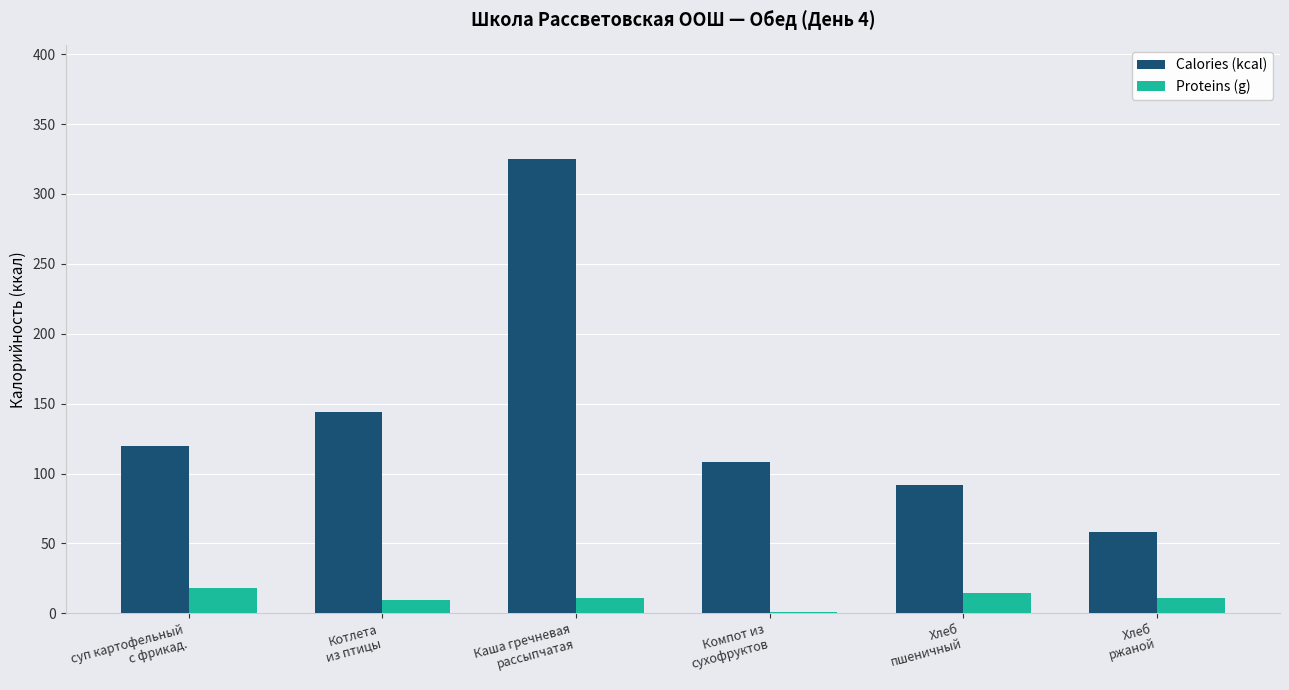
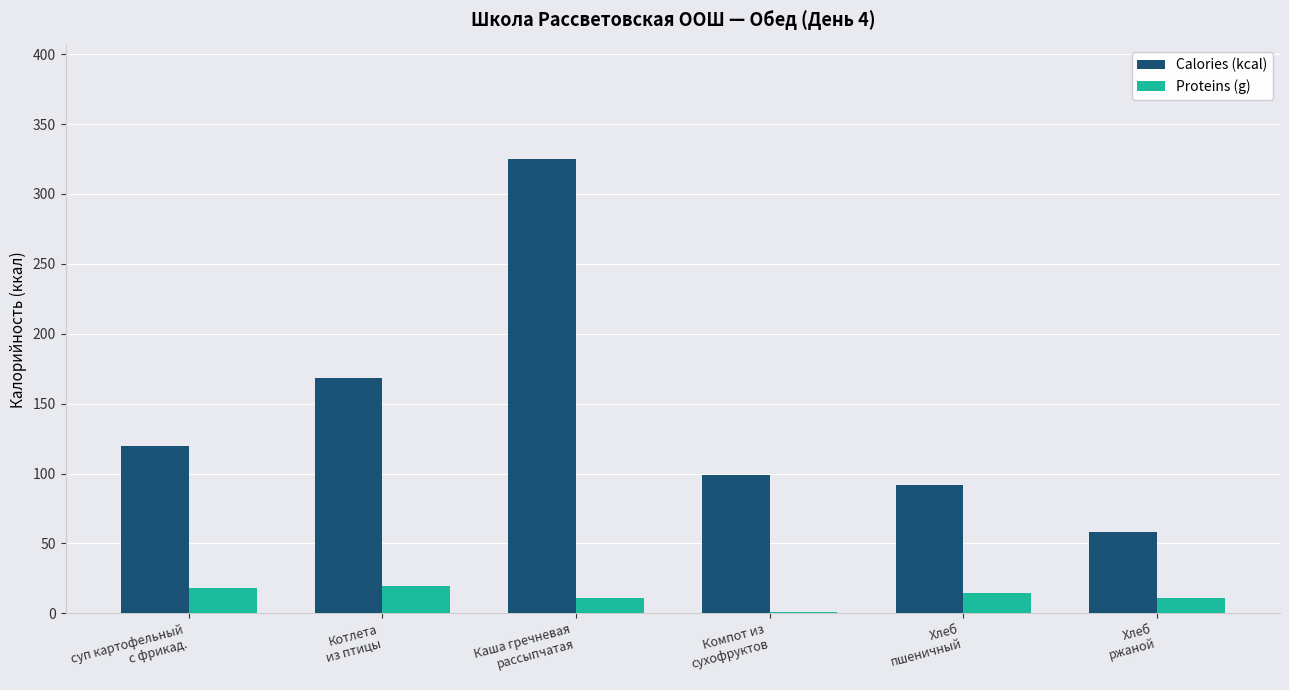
Calories (kcal), Котлета из птицы: 144 -> 168
Proteins (g), Котлета из птицы: 9 -> 19
Calories (kcal), Компот из сухофруктов: 108 -> 99
